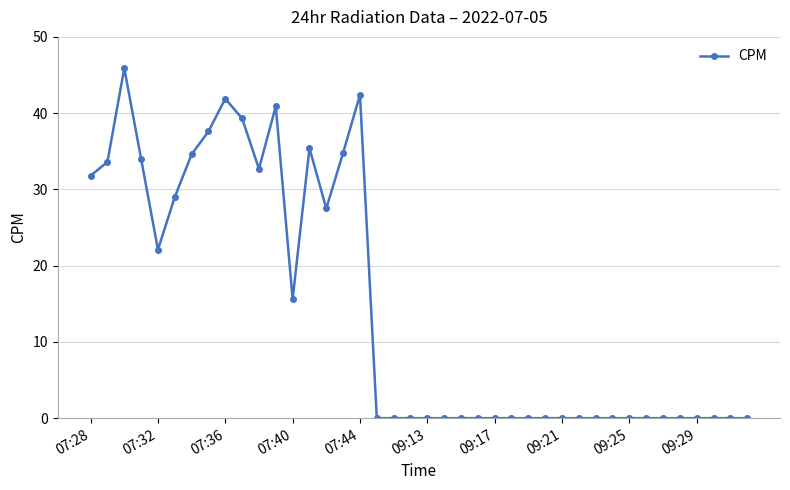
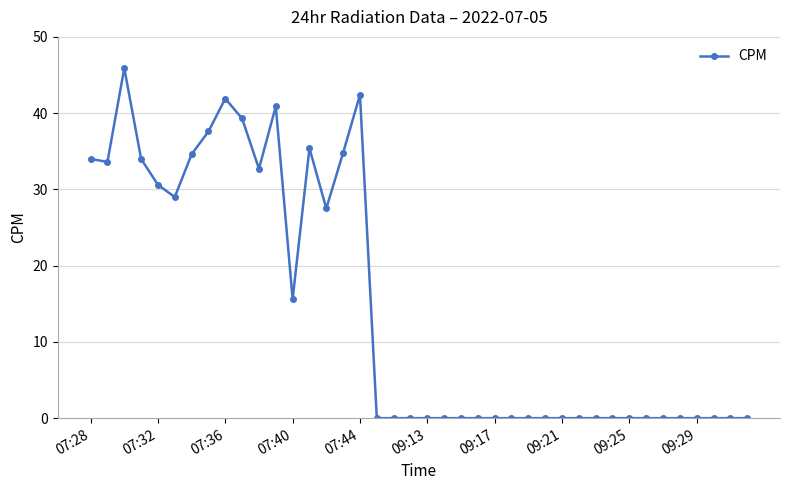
07:28: 32 -> 34
07:32: 22 -> 31
